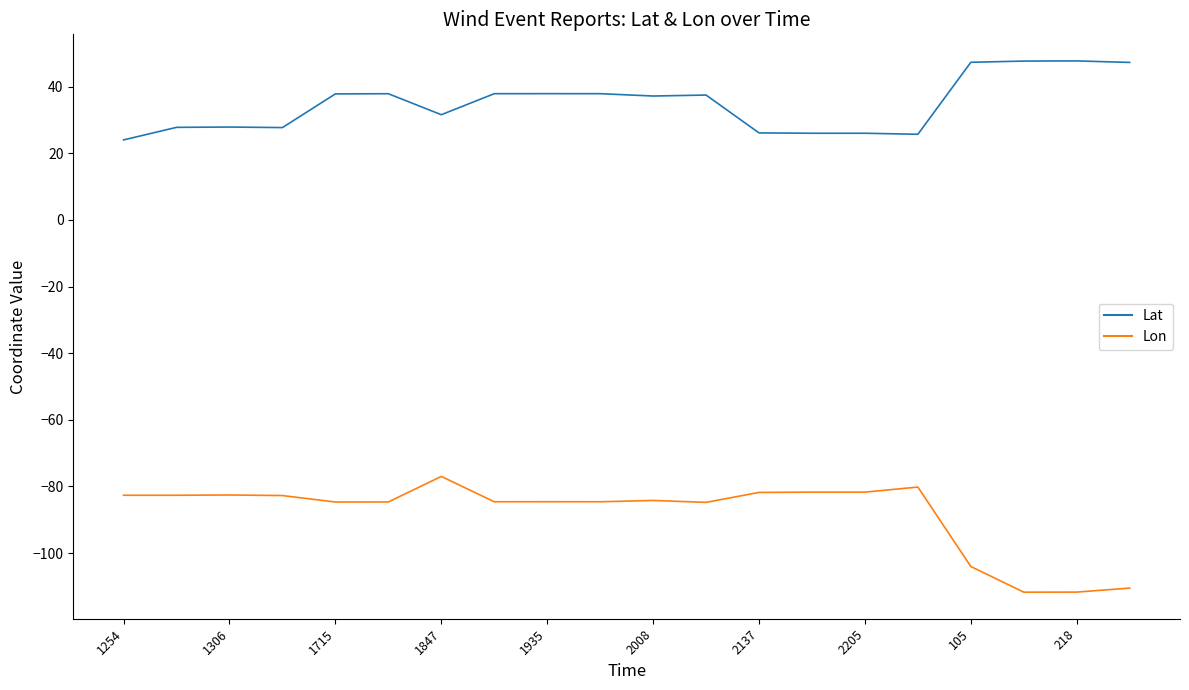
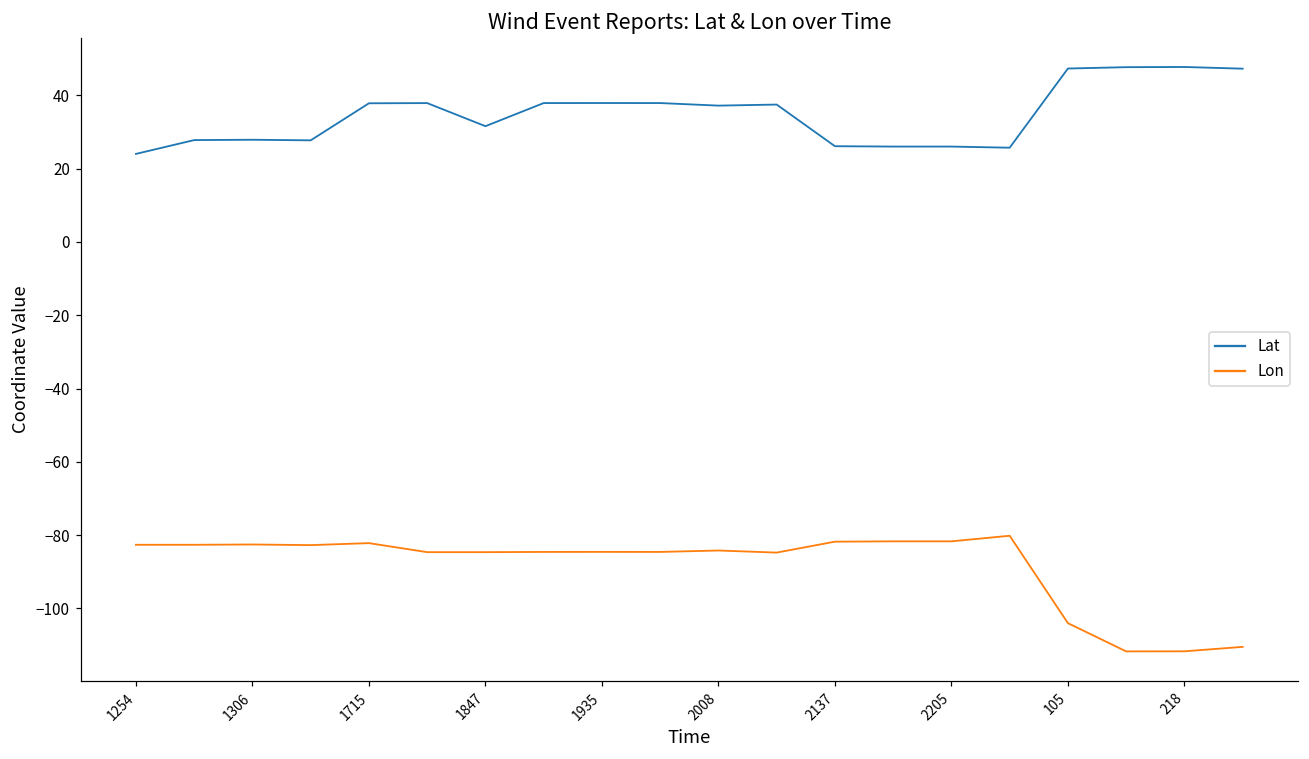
Lon, 1715: -85 -> -82
Lon, 1847: -77 -> -85
